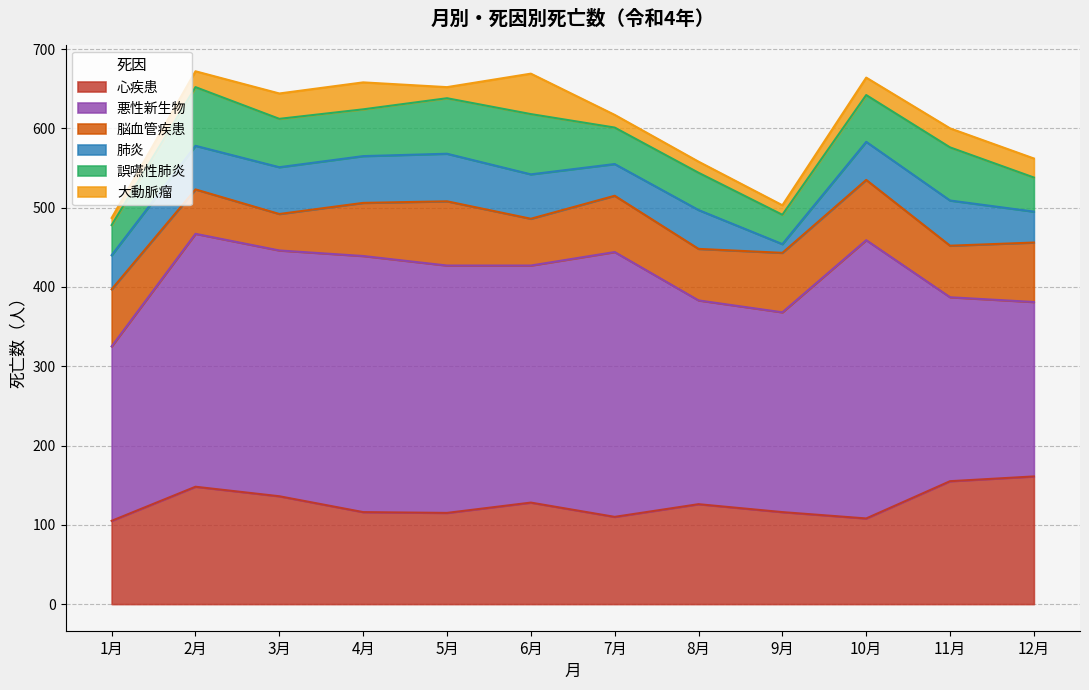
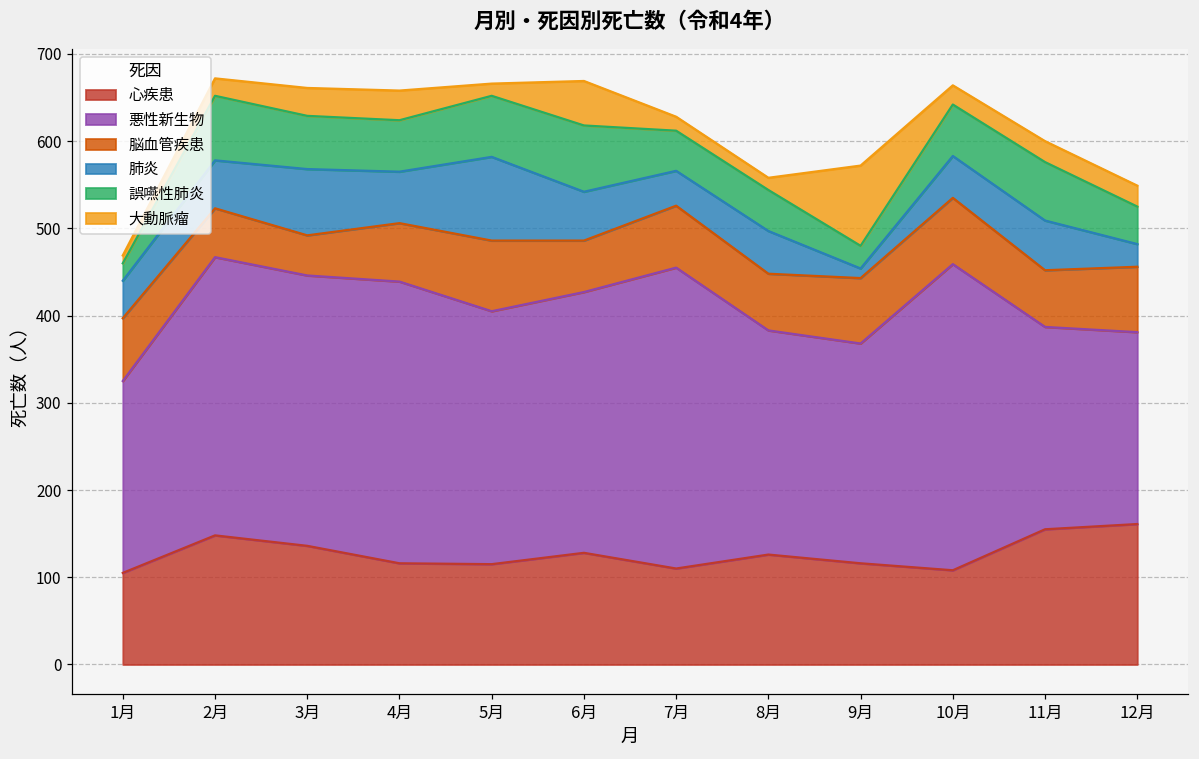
誤嚥性肺炎, 1月: 40 -> 20
肺炎, 3月: 60 -> 80
悪性新生物, 5月: 310 -> 290
肺炎, 5月: 60 -> 100
悪性新生物, 7月: 330 -> 350
誤嚥性肺炎, 9月: 40 -> 30
大動脈瘤, 9月: 10 -> 90
肺炎, 12月: 40 -> 30
